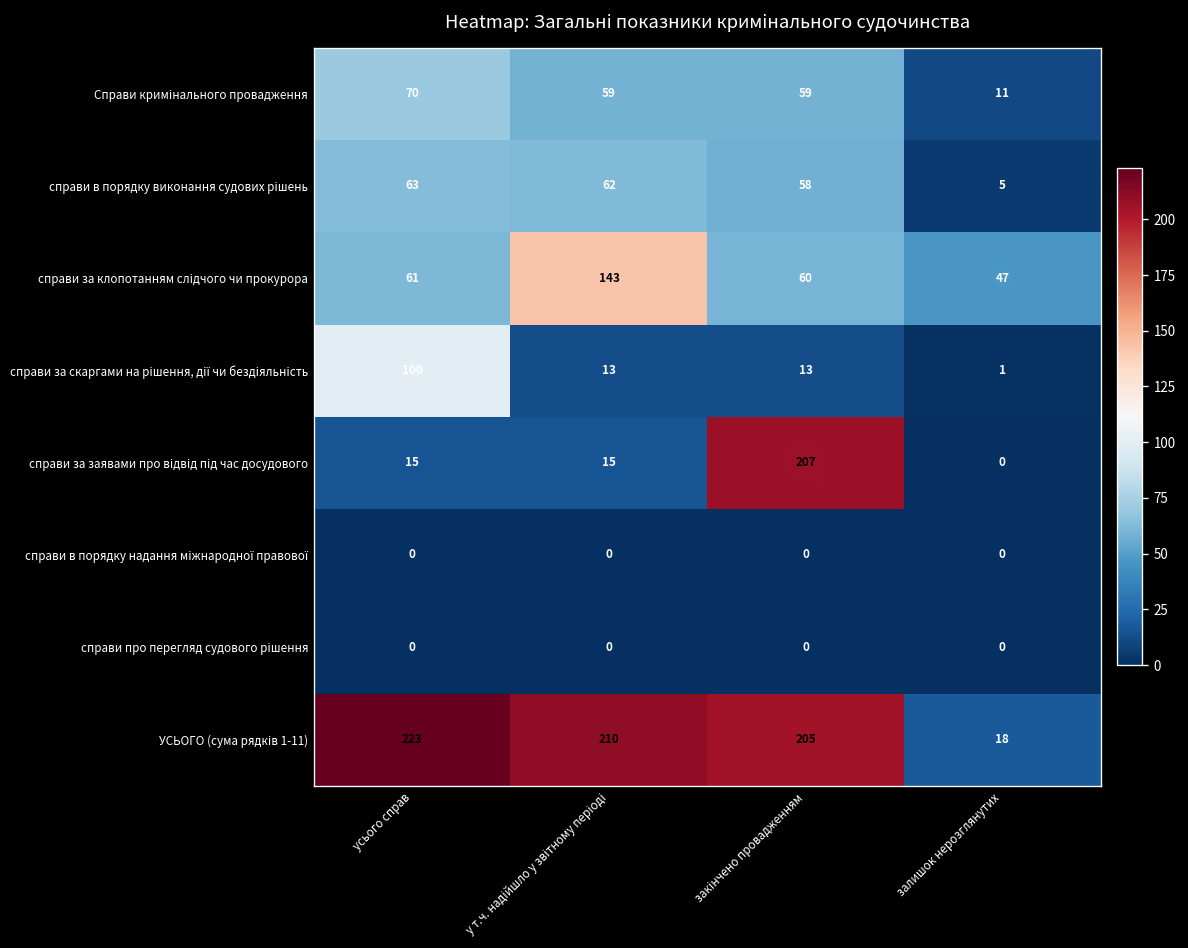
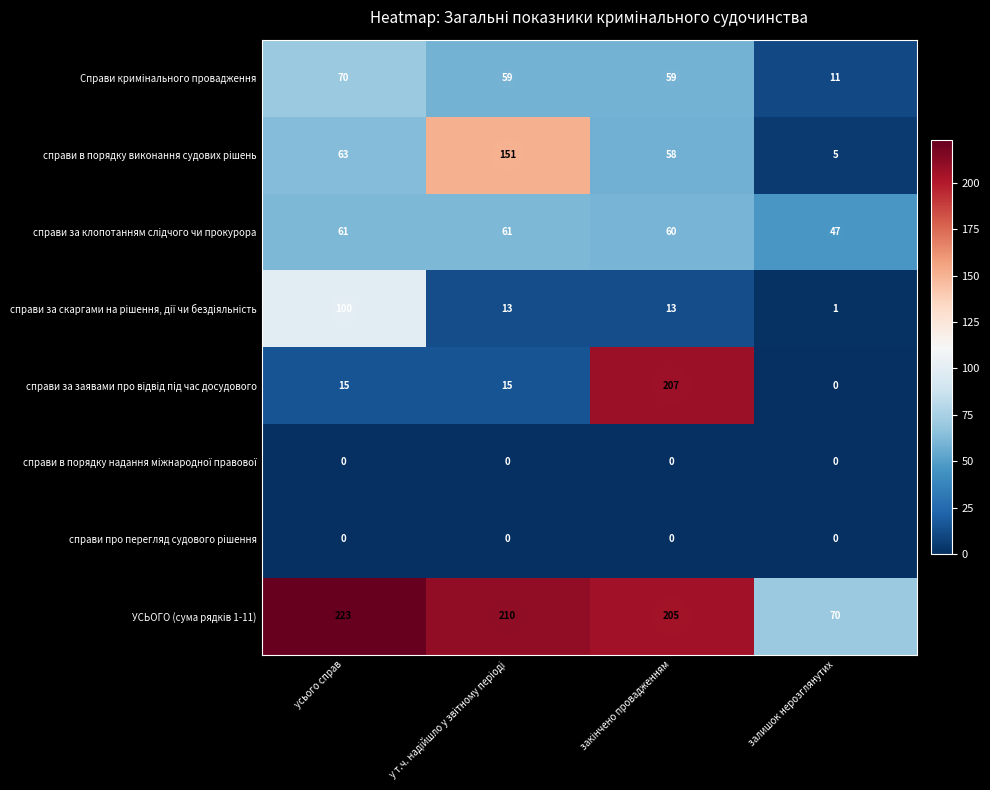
справи в порядку виконання судових рішень, у т.ч. надійшло у звітному періоді: 62 -> 151
справи за клопотанням слідчого чи прокурора, у т.ч. надійшло у звітному періоді: 143 -> 61
УСЬОГО (сума рядків 1-11), залишок нерозглянутих: 18 -> 70
